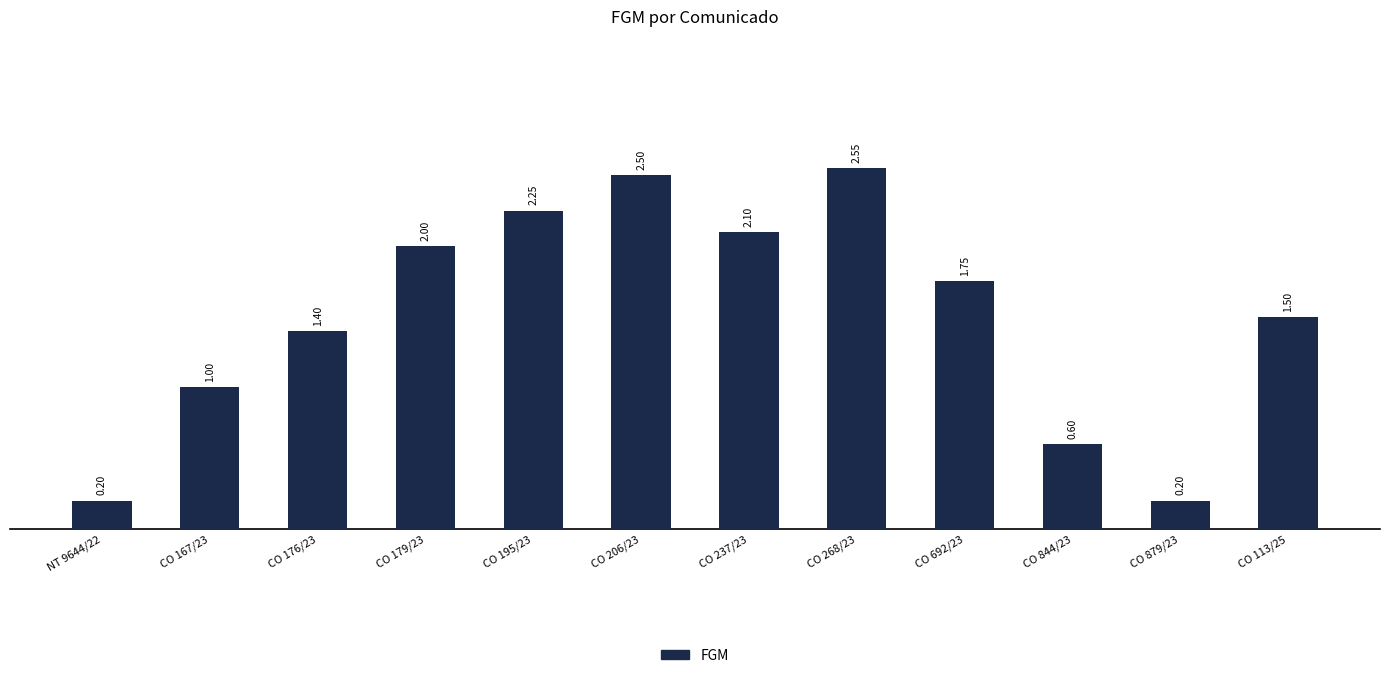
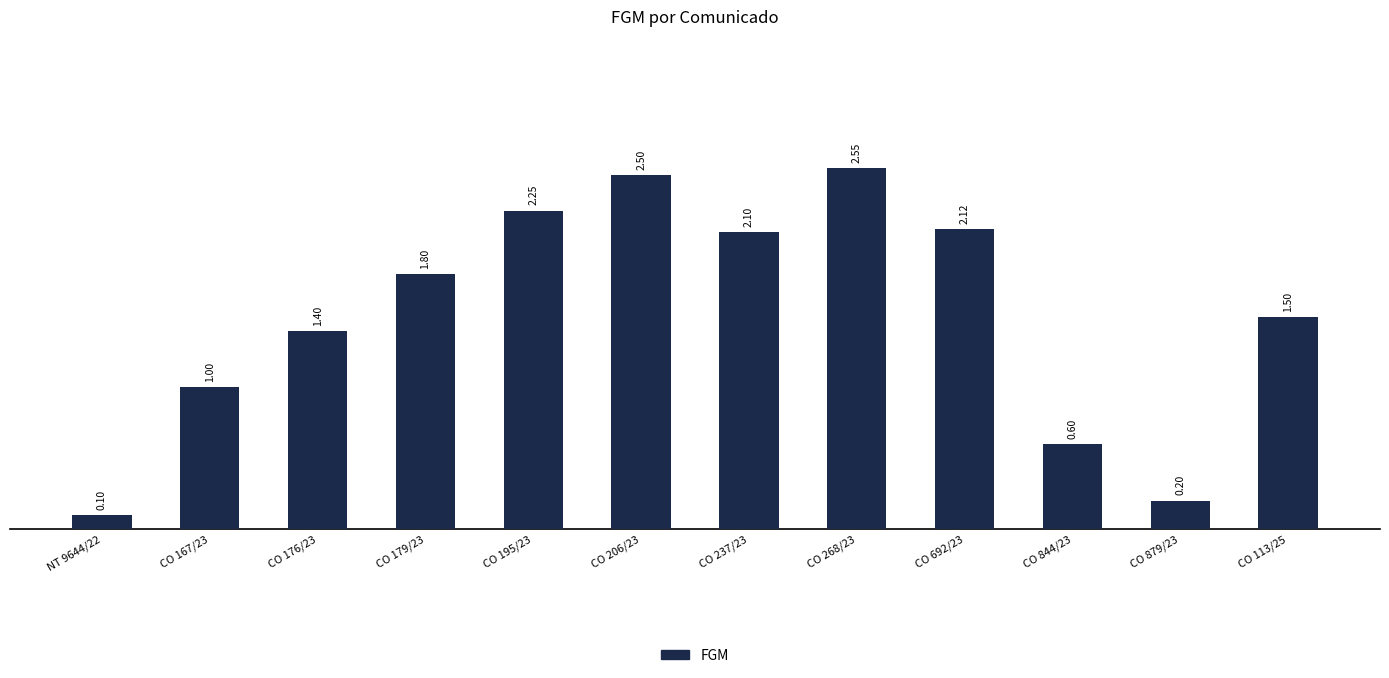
NT 9644/22: 0.20 -> 0.10
CO 179/23: 2.00 -> 1.80
CO 692/23: 1.75 -> 2.12
